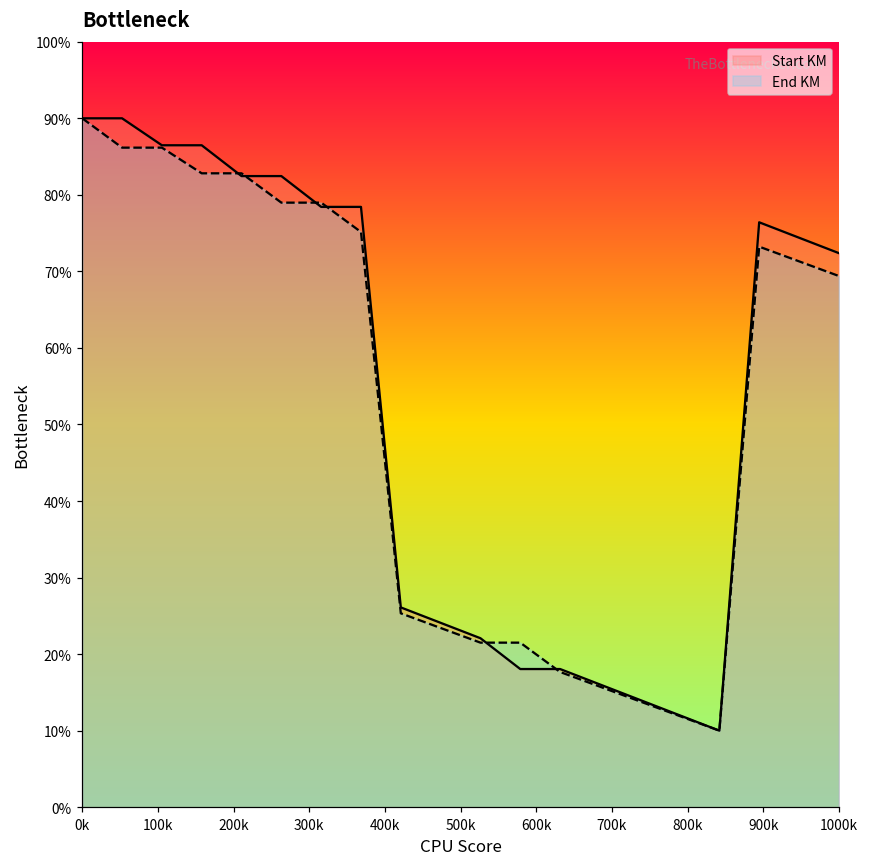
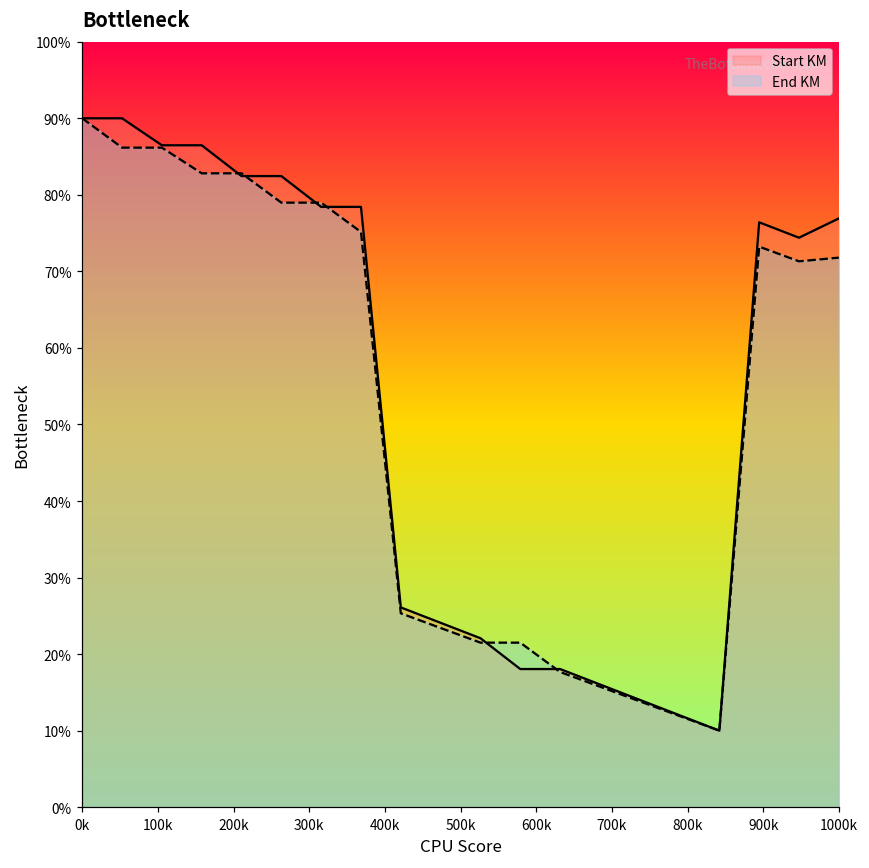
Start KM, 1000k: 72% -> 77%
End KM, 1000k: 69% -> 72%
